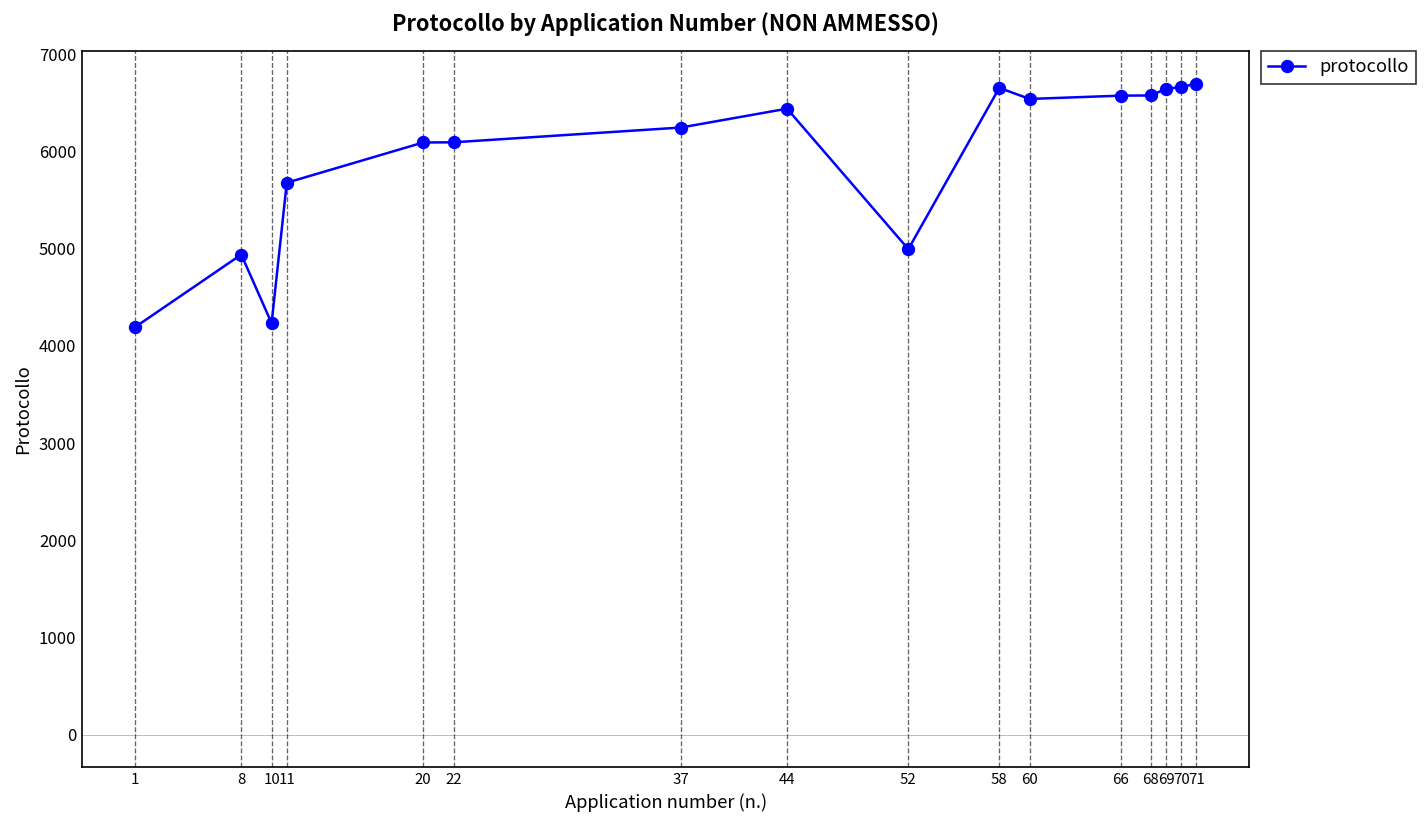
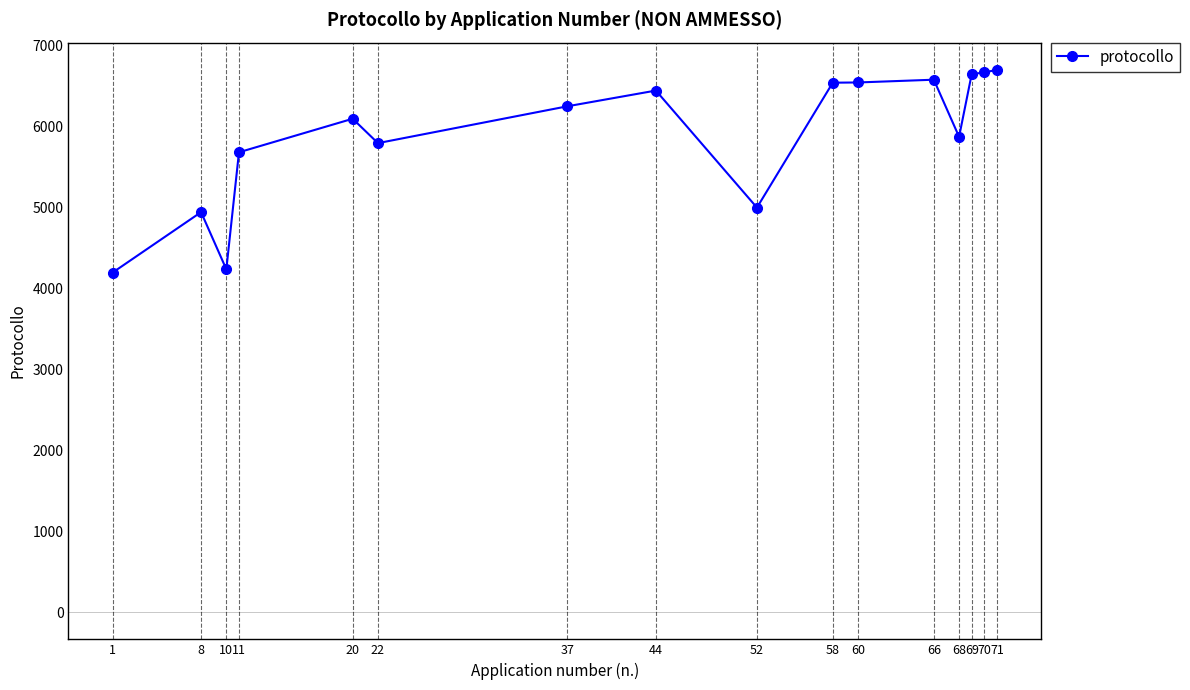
22: 6100 -> 5800
58: 6700 -> 6500
68: 6600 -> 5900
